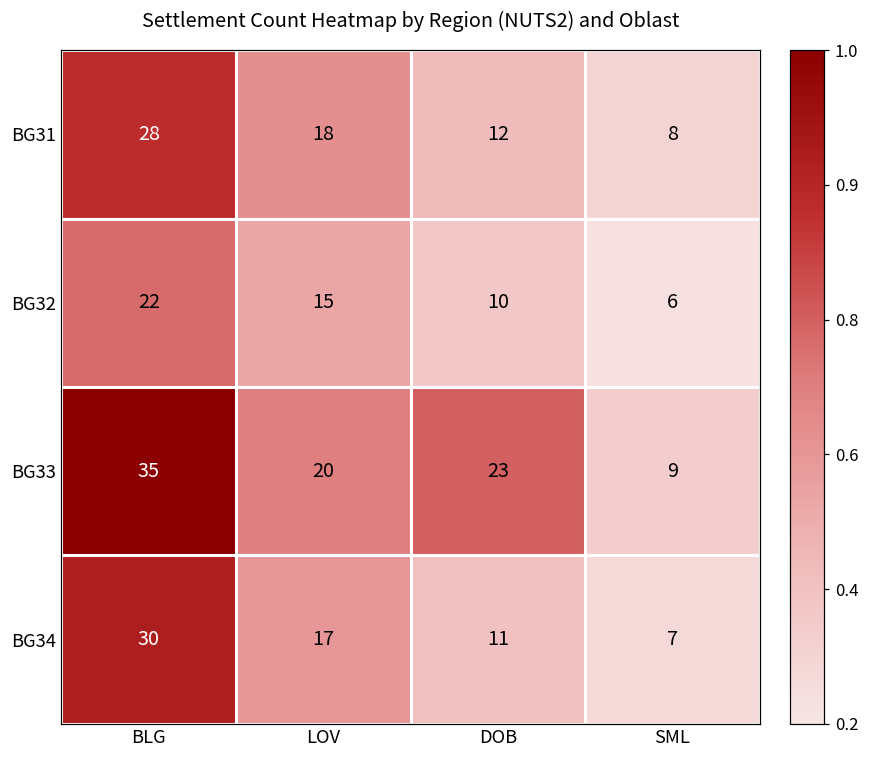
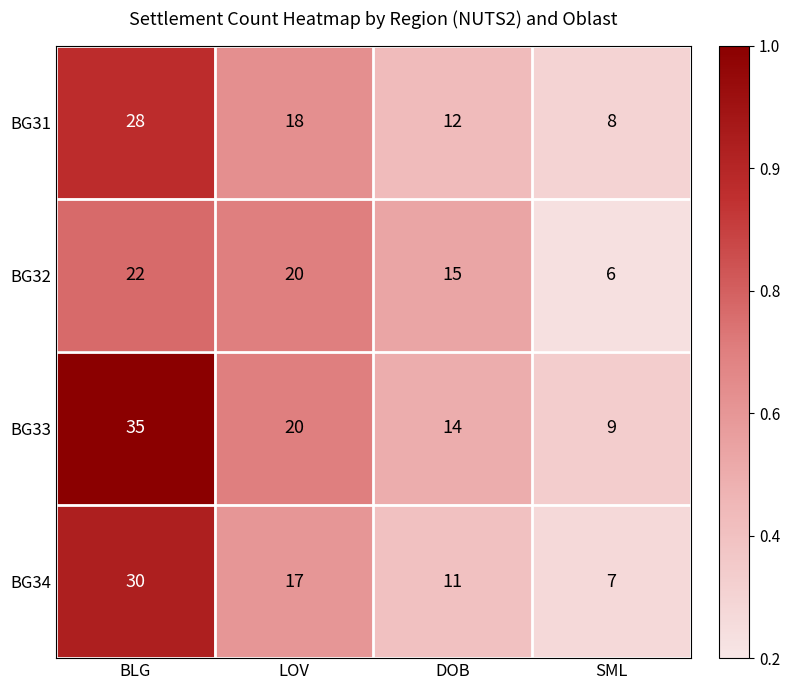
BG32, LOV: 15 -> 20
BG32, DOB: 10 -> 15
BG33, DOB: 23 -> 14
